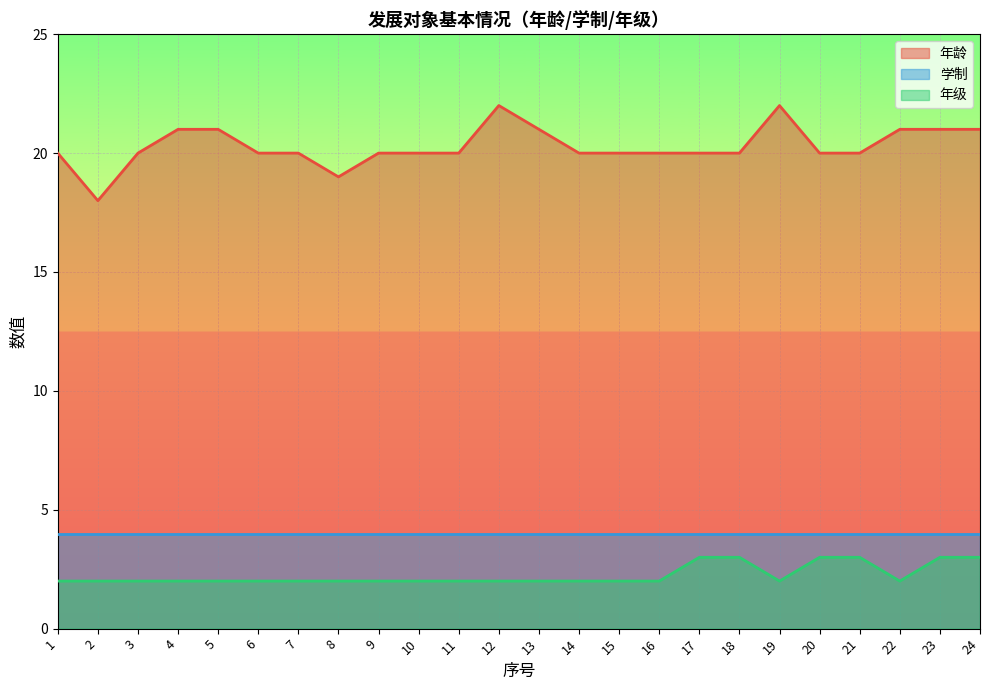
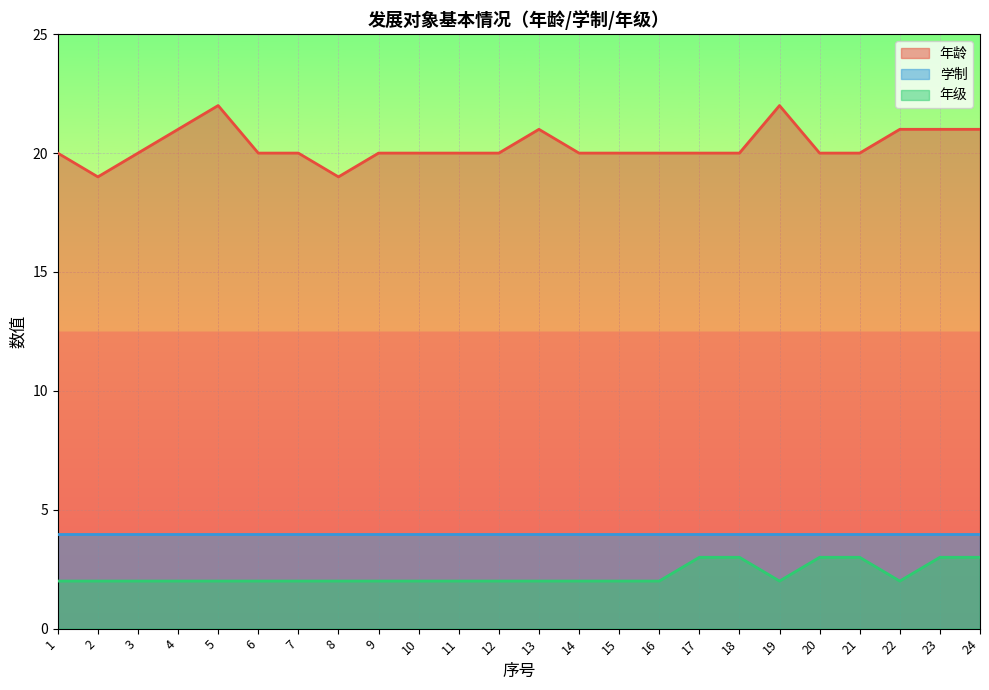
年龄, 2: 18 -> 19
年龄, 5: 21 -> 22
年龄, 12: 22 -> 20
